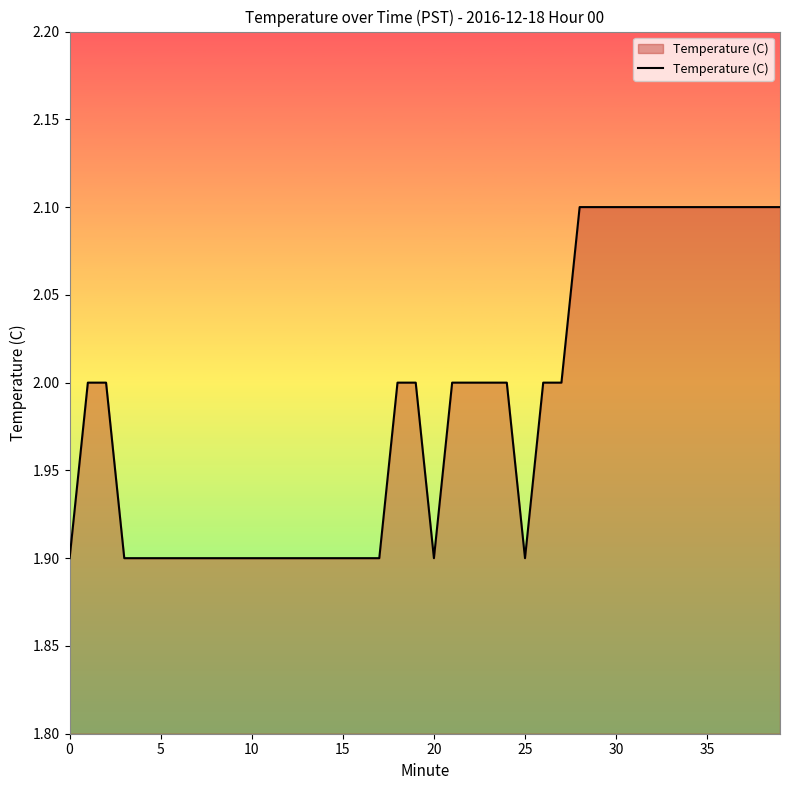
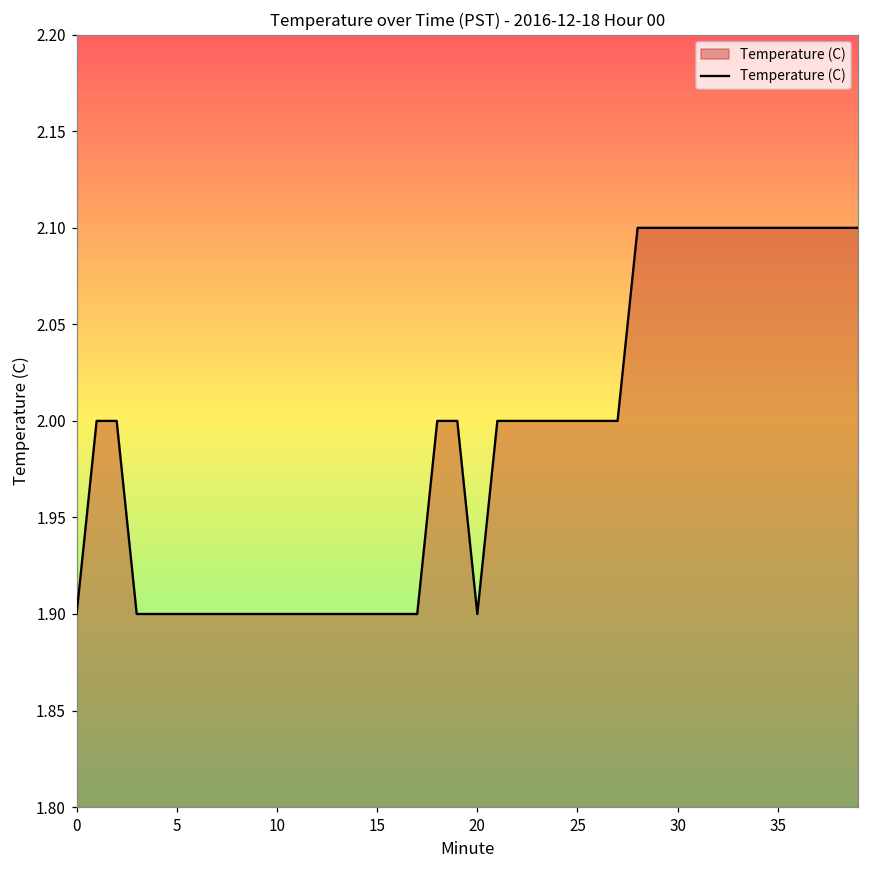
25: 1.9 -> 2.0
